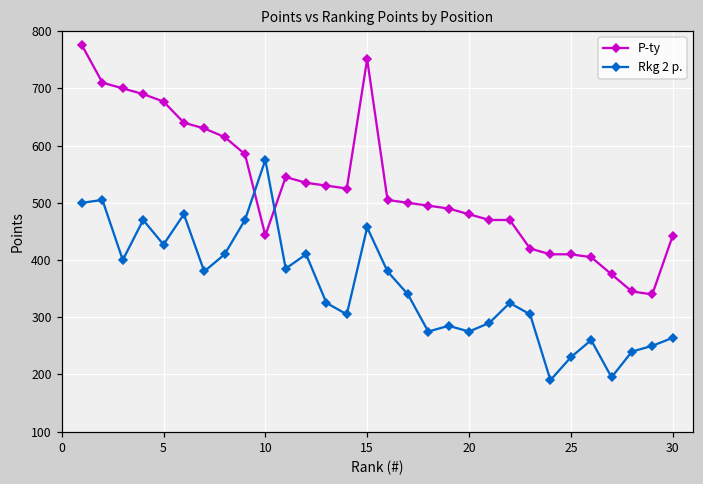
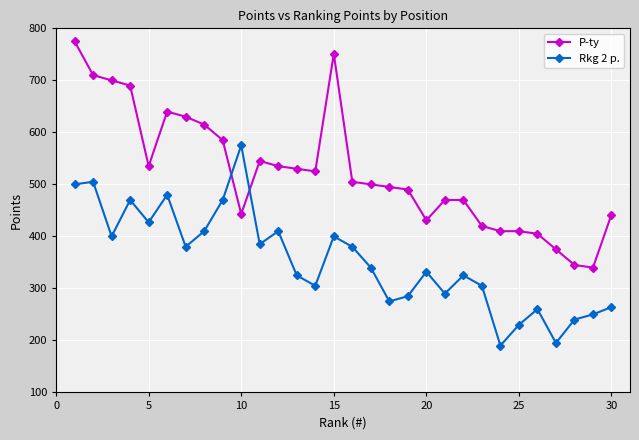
P-ty, 5: 680 -> 540
Rkg 2 p., 15: 460 -> 400
P-ty, 20: 480 -> 430
Rkg 2 p., 20: 280 -> 330
